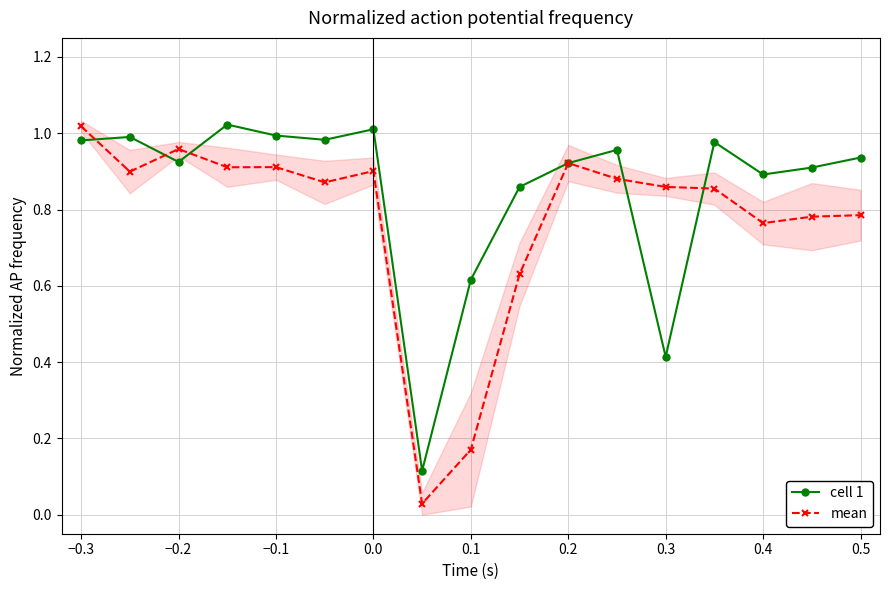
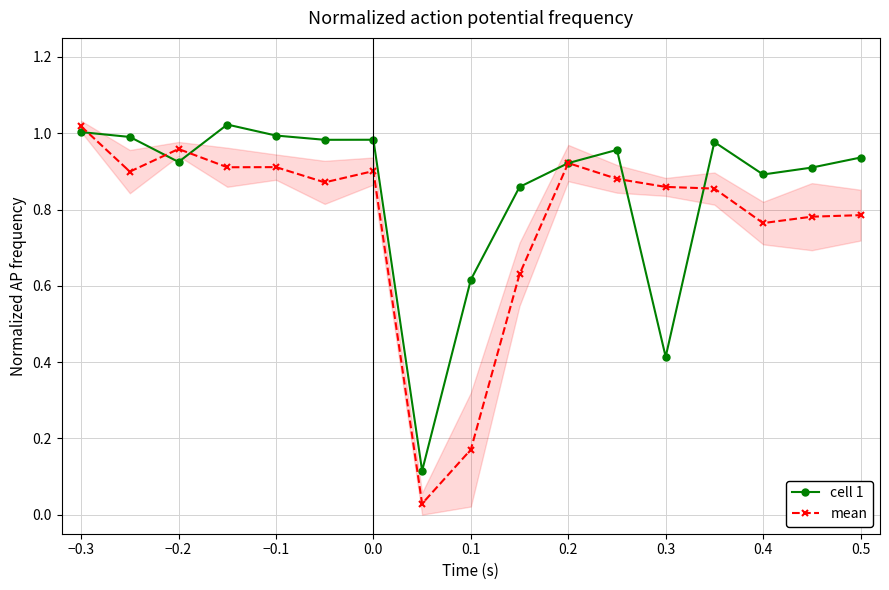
cell 1, −0.3: 0.98 -> 1.00
cell 1, 0.0: 1.01 -> 0.98
